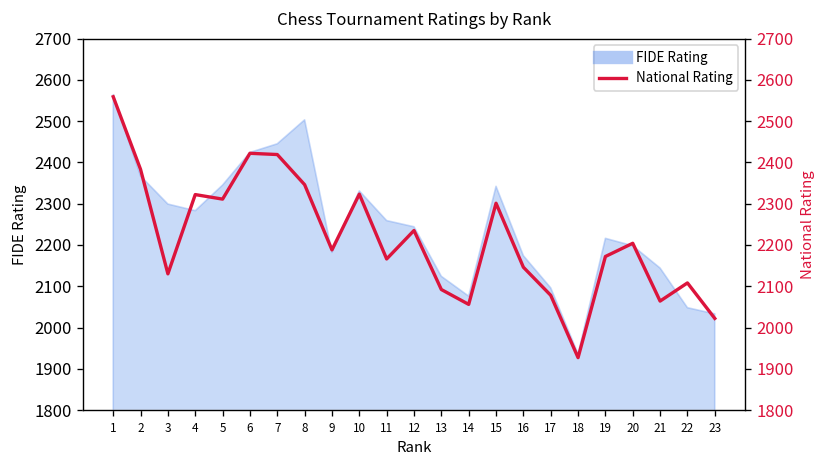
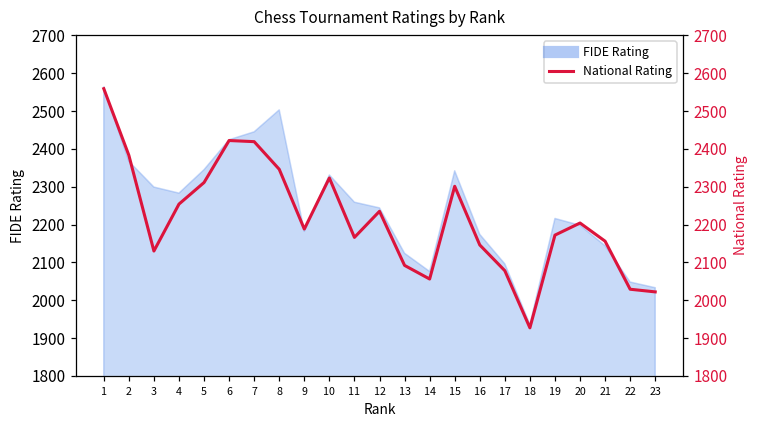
National Rating, 4: 2320 -> 2250
National Rating, 21: 2060 -> 2160
National Rating, 22: 2110 -> 2030
